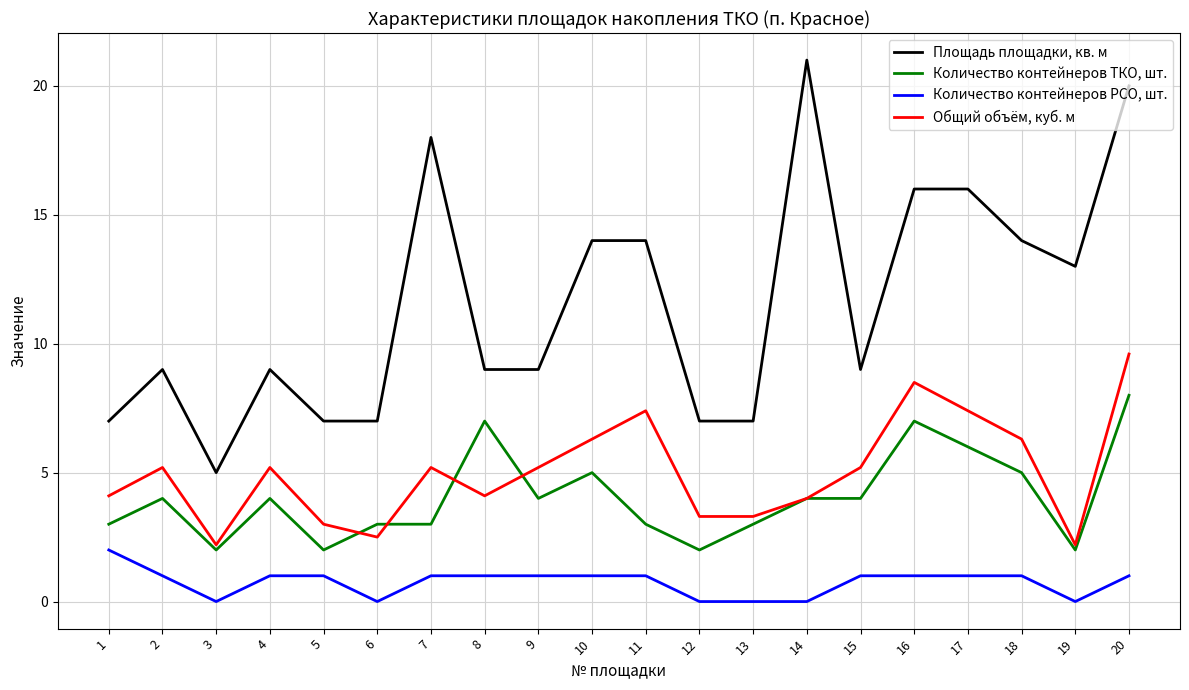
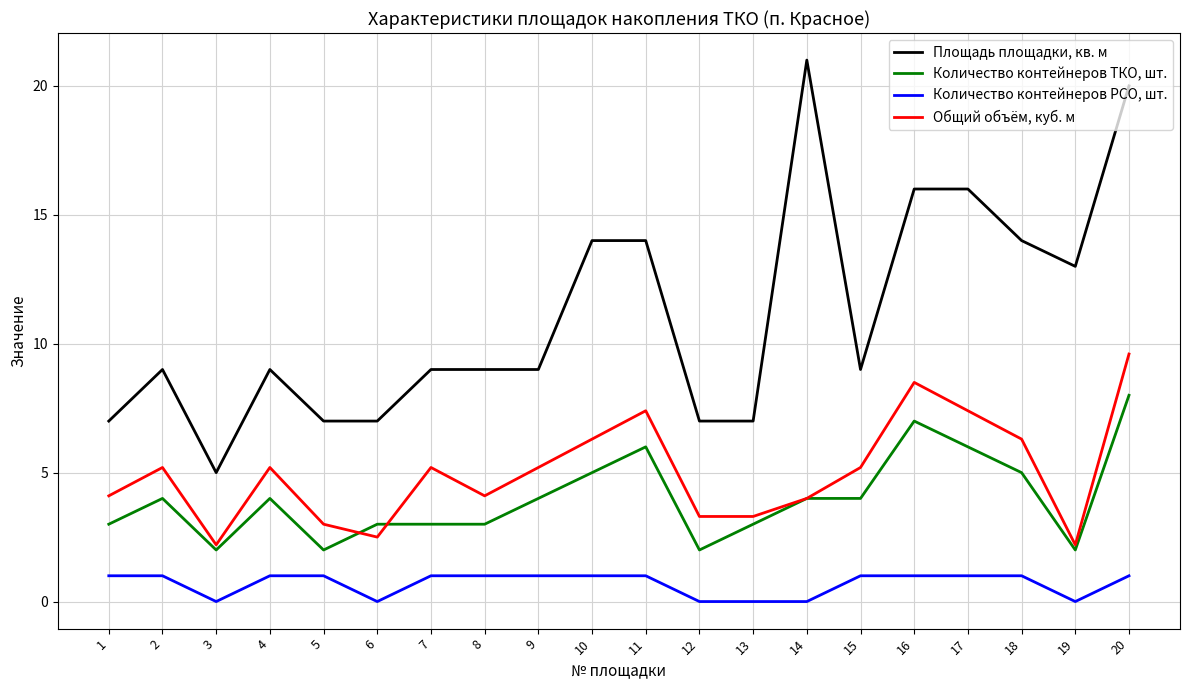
Количество контейнеров РСО, шт., 1: 2 -> 1
Площадь площадки, кв. м, 7: 18 -> 9
Количество контейнеров ТКО, шт., 8: 7 -> 3
Количество контейнеров ТКО, шт., 11: 3 -> 6
